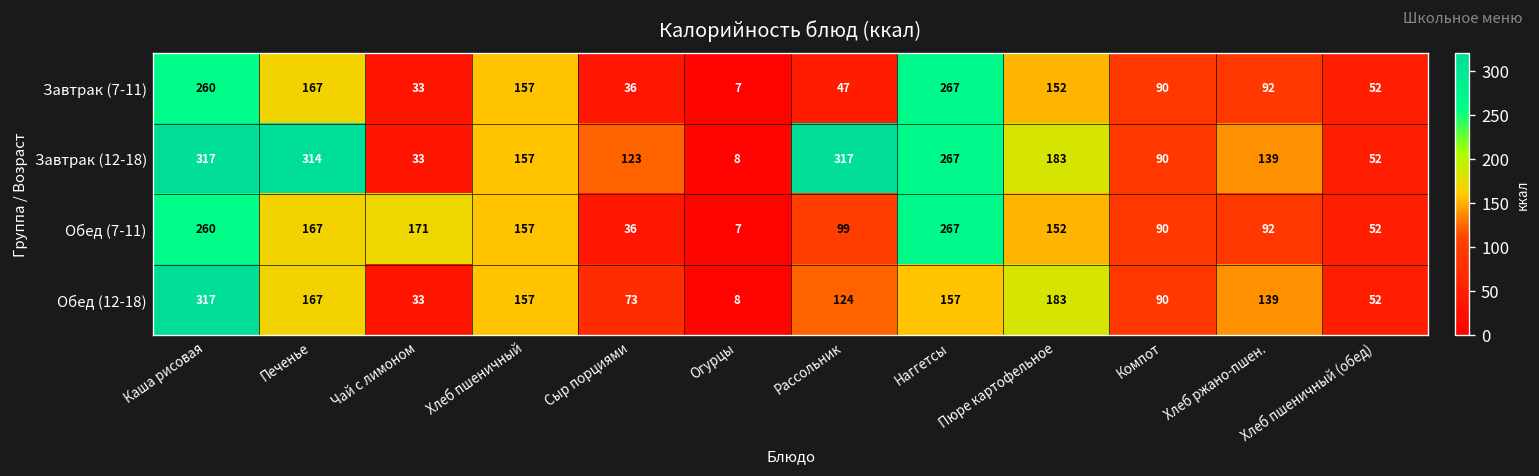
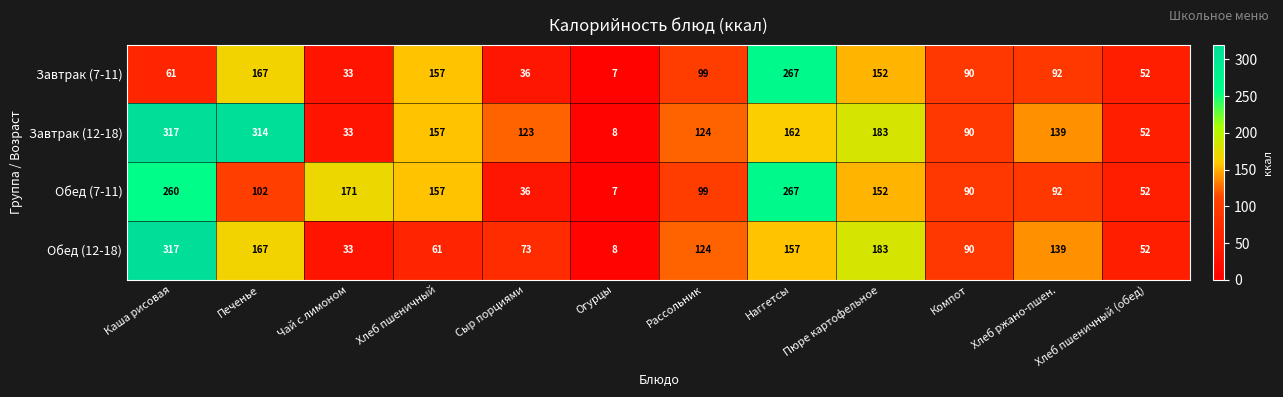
Завтрак (7-11), Каша рисовая: 260 -> 61
Завтрак (7-11), Рассольник: 47 -> 99
Завтрак (12-18), Рассольник: 317 -> 124
Завтрак (12-18), Наггетсы: 267 -> 162
Обед (7-11), Печенье: 167 -> 102
Обед (12-18), Хлеб пшеничный: 157 -> 61
